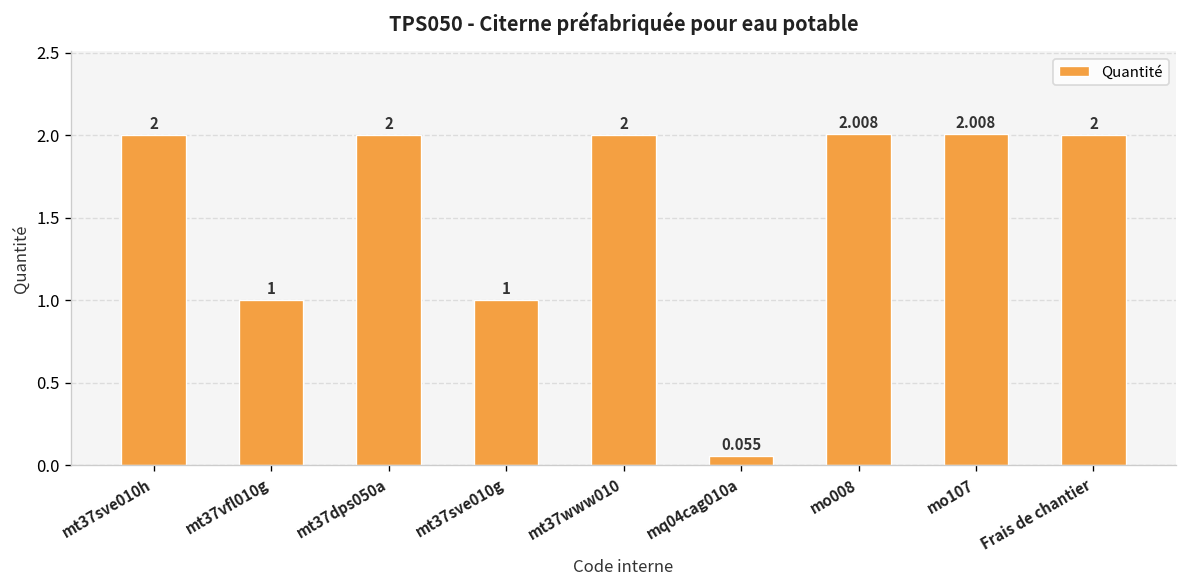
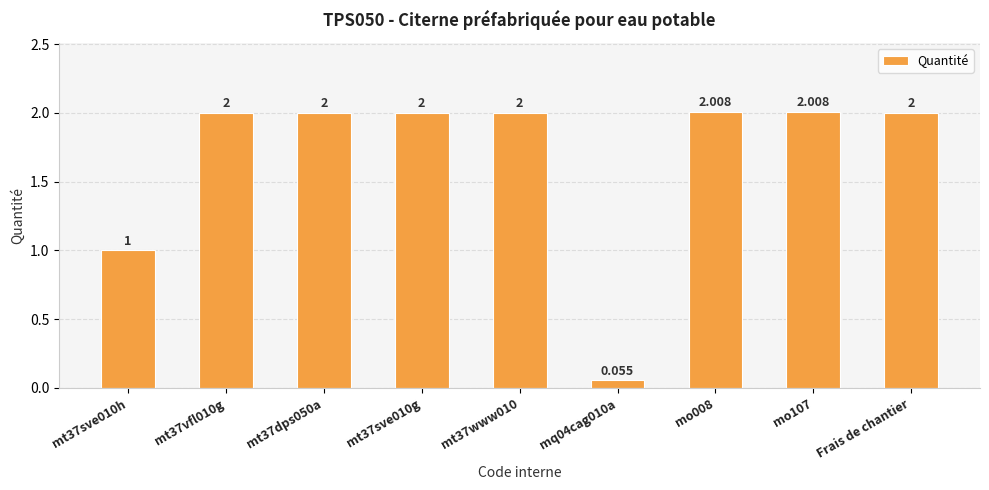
mt37sve010h: 2 -> 1
mt37vfl010g: 1 -> 2
mt37sve010g: 1 -> 2
